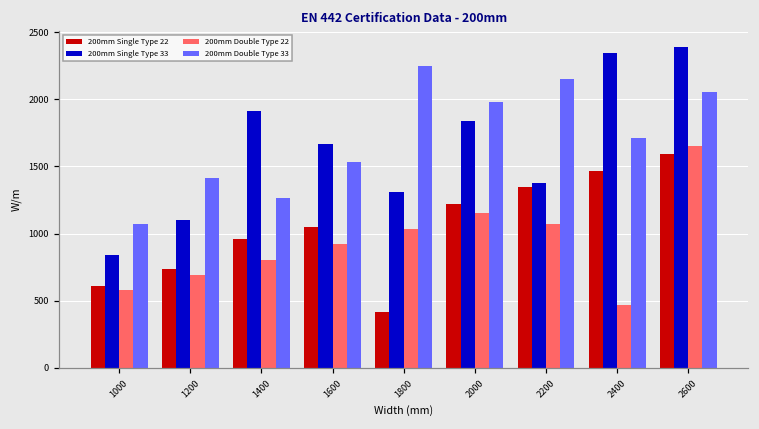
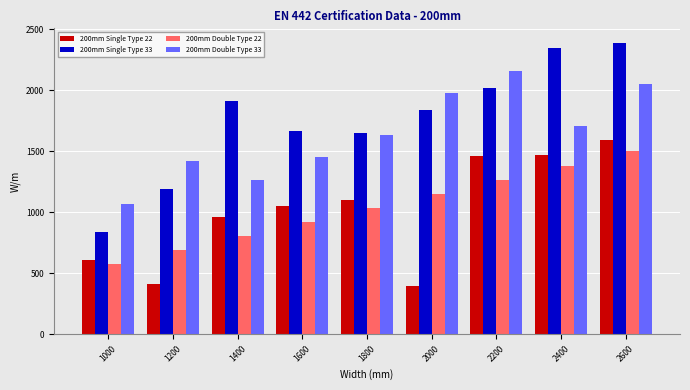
200mm Single Type 22, 1200: 730 -> 420
200mm Single Type 33, 1200: 1100 -> 1190
200mm Double Type 33, 1600: 1530 -> 1450
200mm Single Type 22, 1800: 410 -> 1100
200mm Single Type 33, 1800: 1310 -> 1650
200mm Double Type 33, 1800: 2250 -> 1630
200mm Single Type 22, 2000: 1220 -> 400
200mm Single Type 22, 2200: 1340 -> 1460
200mm Single Type 33, 2200: 1380 -> 2020
200mm Double Type 22, 2200: 1070 -> 1270
200mm Double Type 22, 2400: 470 -> 1380
200mm Double Type 22, 2600: 1650 -> 1500
